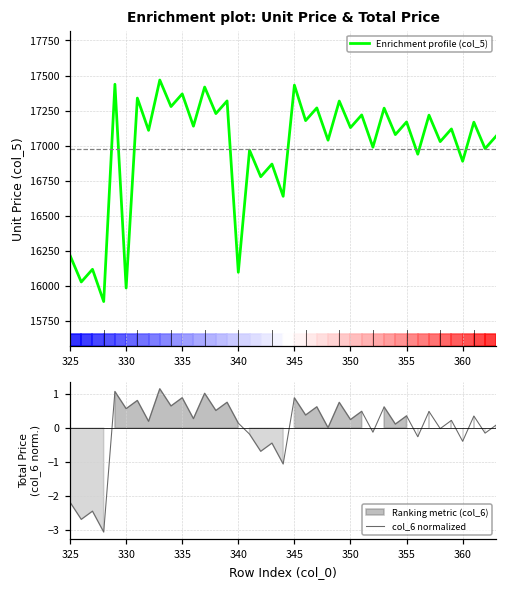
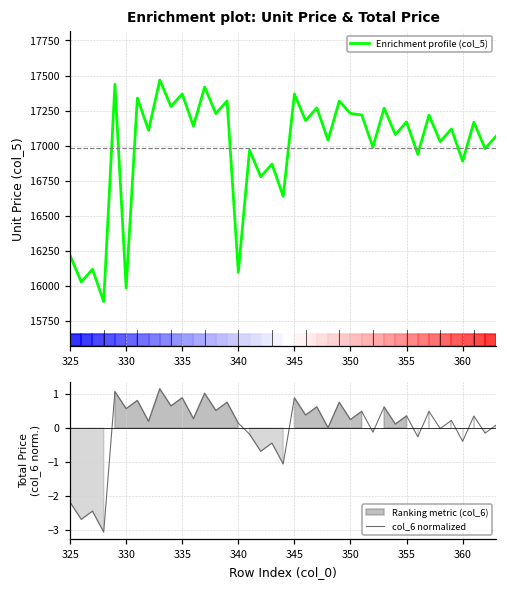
Enrichment plot: Unit Price & Total Price, 345: 17430 -> 17370
Enrichment plot: Unit Price & Total Price, 350: 17130 -> 17230
